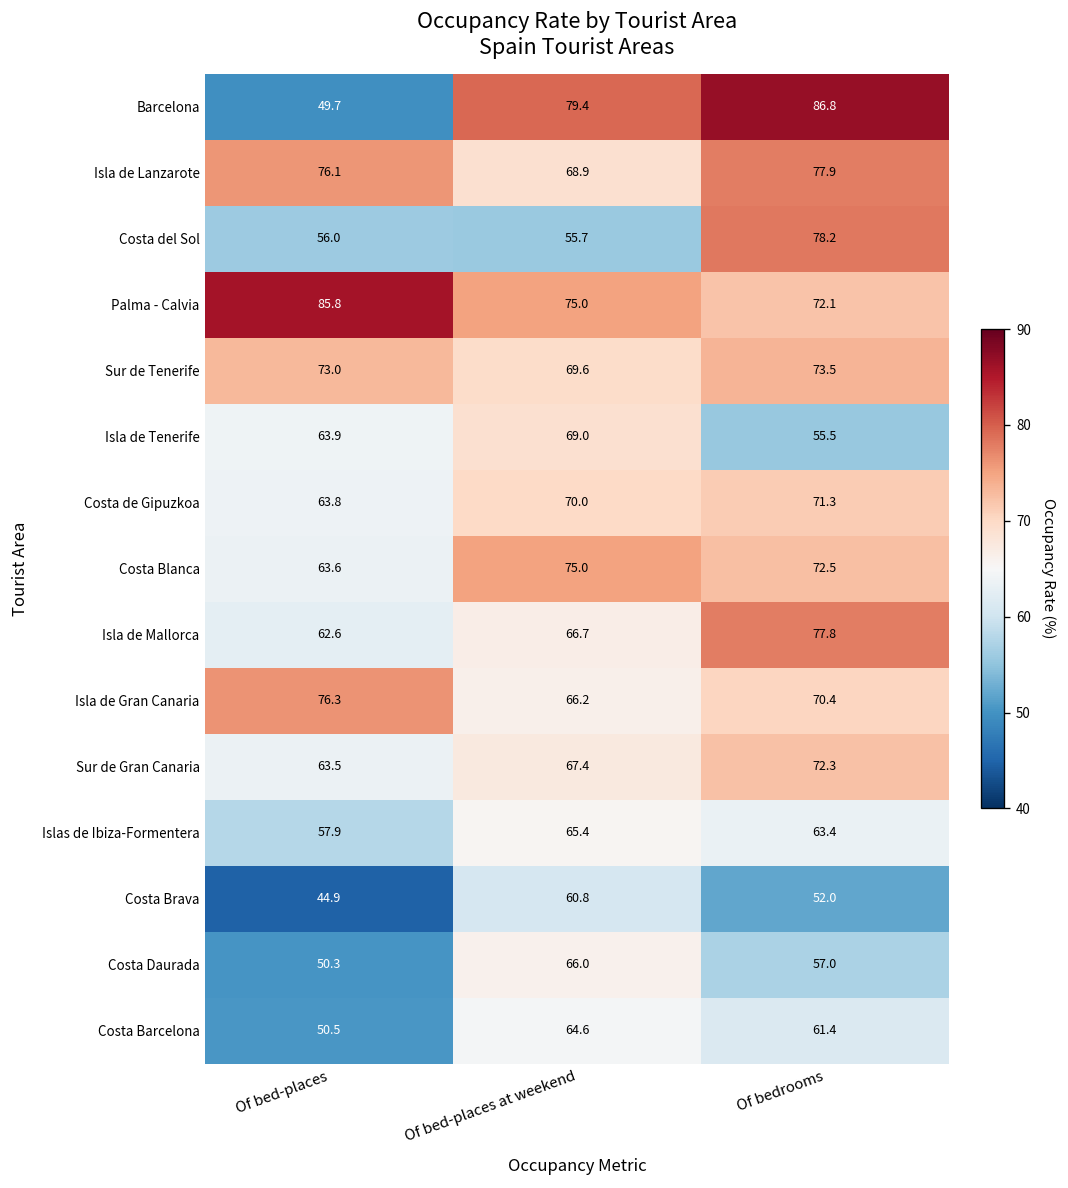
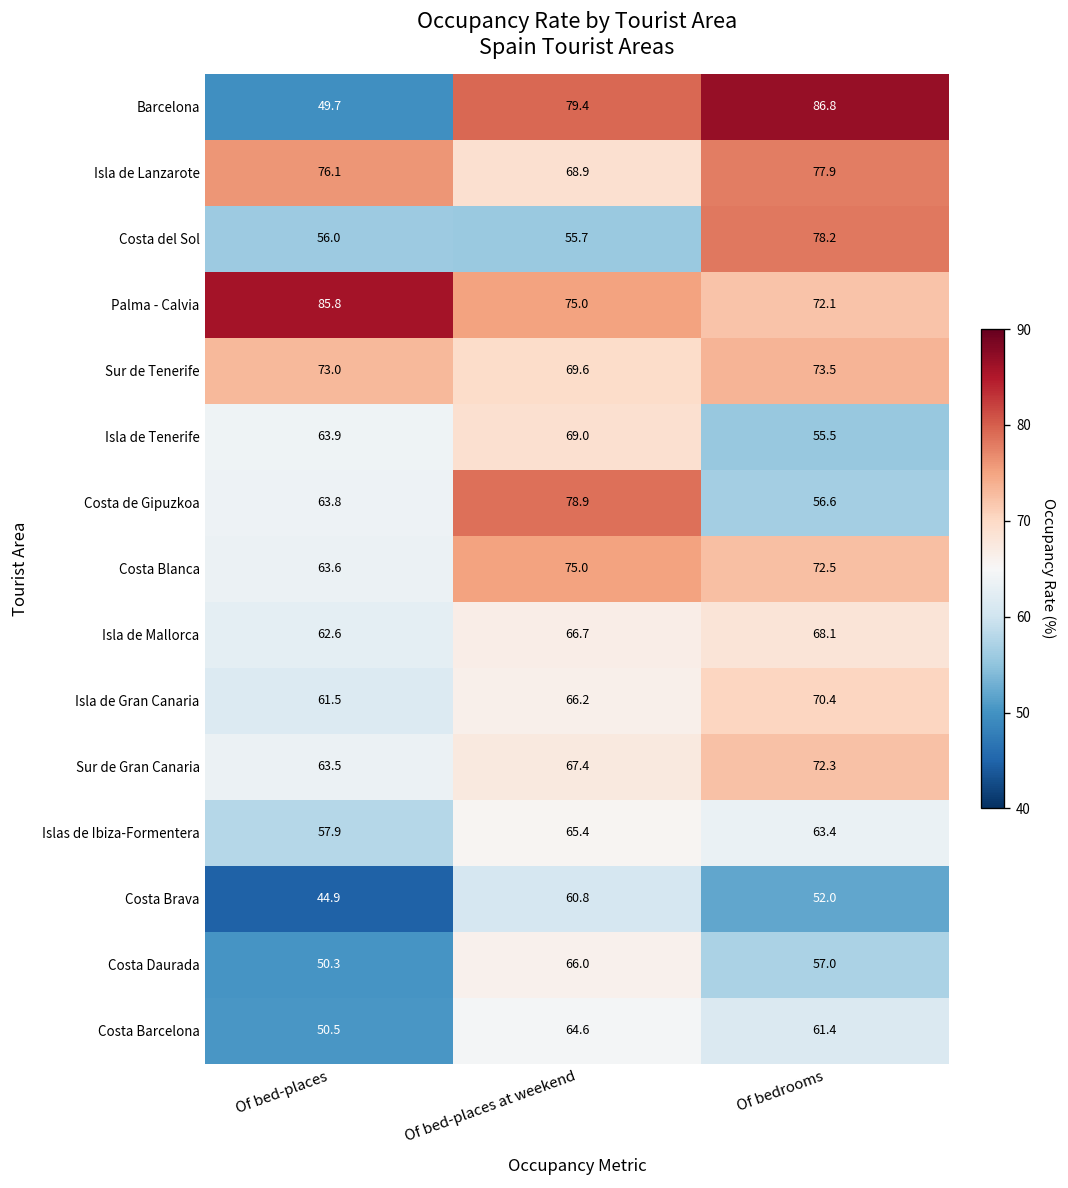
Costa de Gipuzkoa, Of bed-places at weekend: 70.0 -> 78.9
Costa de Gipuzkoa, Of bedrooms: 71.3 -> 56.6
Isla de Mallorca, Of bedrooms: 77.8 -> 68.1
Isla de Gran Canaria, Of bed-places: 76.3 -> 61.5
